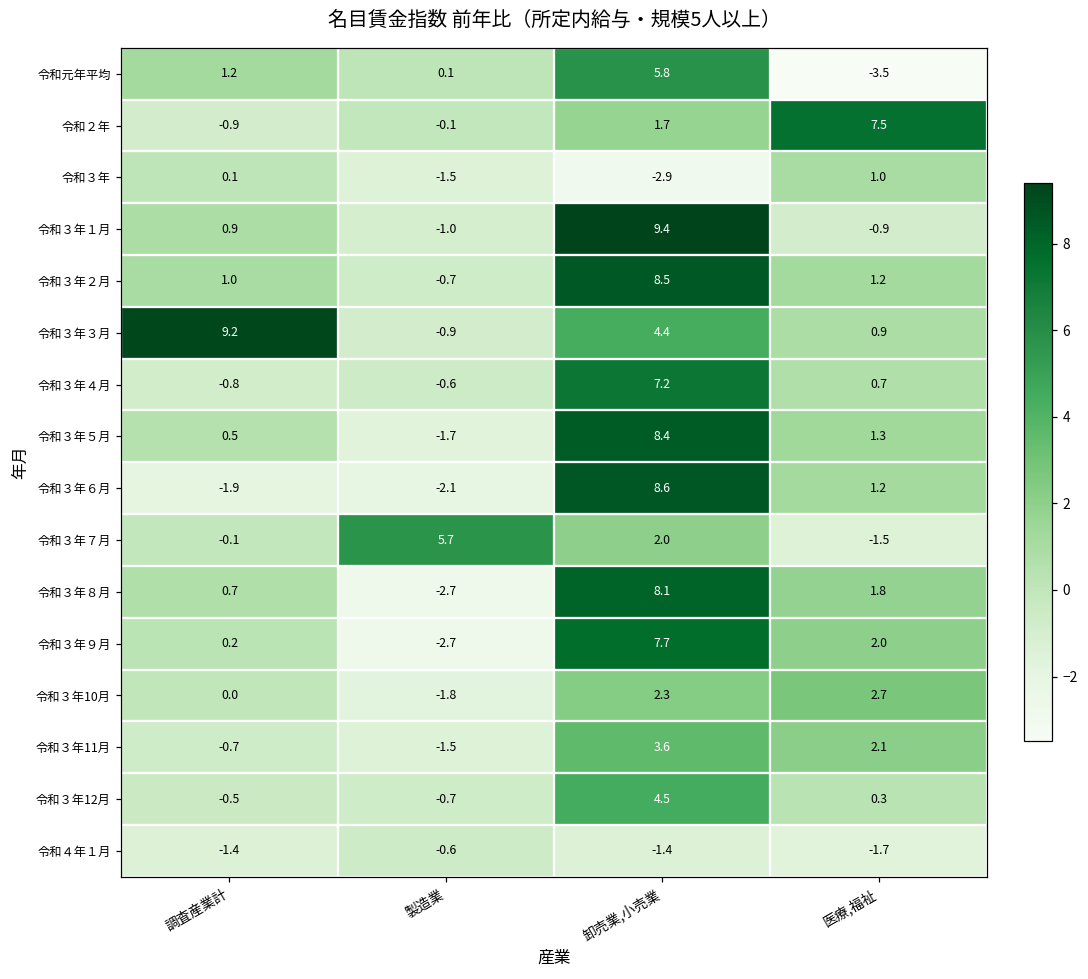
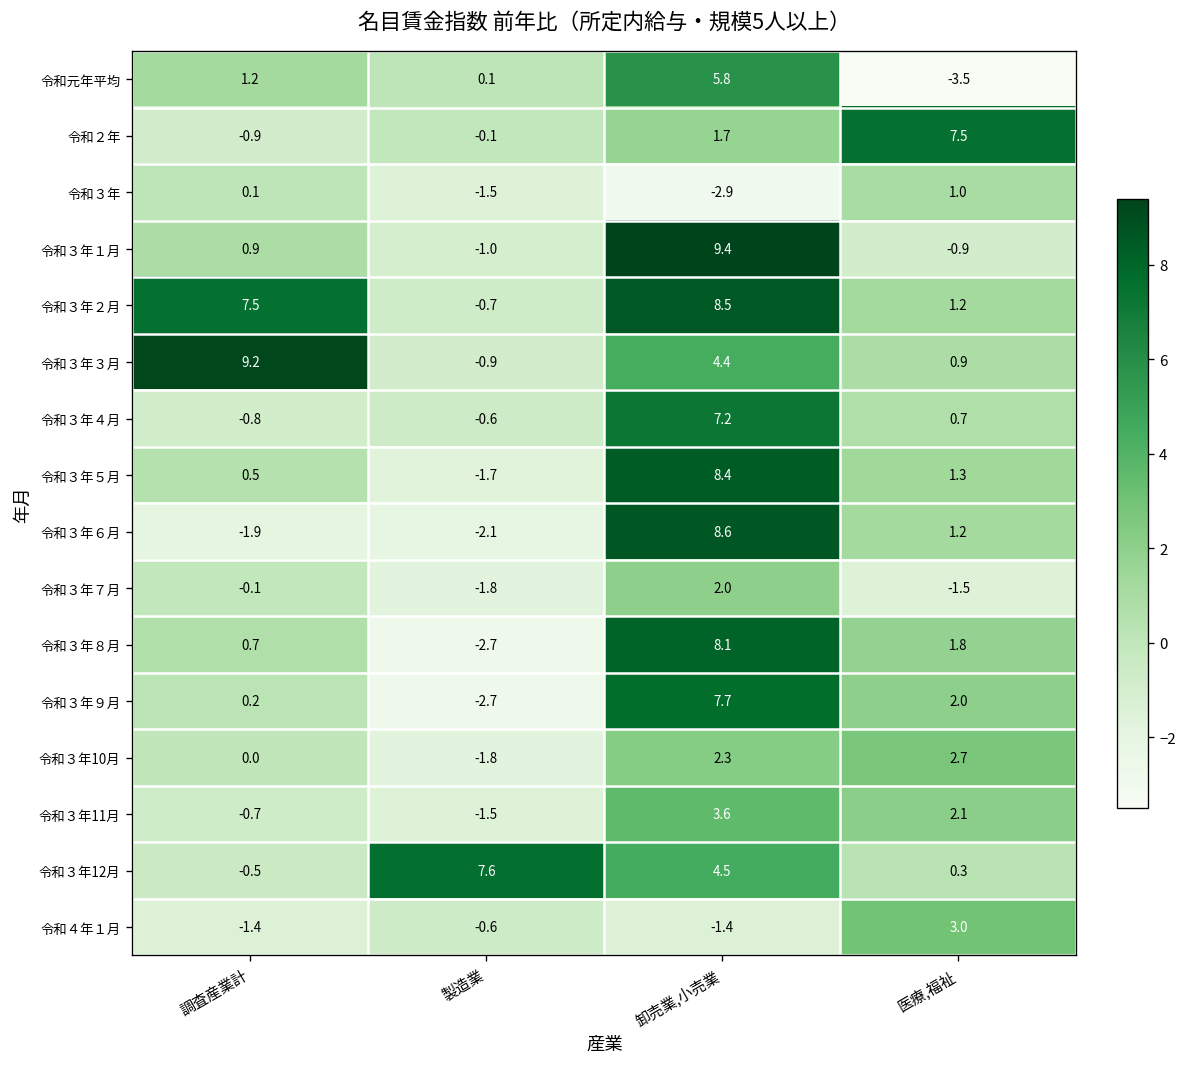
令和３年２月, 調査産業計: 1.0 -> 7.5
令和３年７月, 製造業: 5.7 -> -1.8
令和３年12月, 製造業: -0.7 -> 7.6
令和４年１月, 医療,福祉: -1.7 -> 3.0
